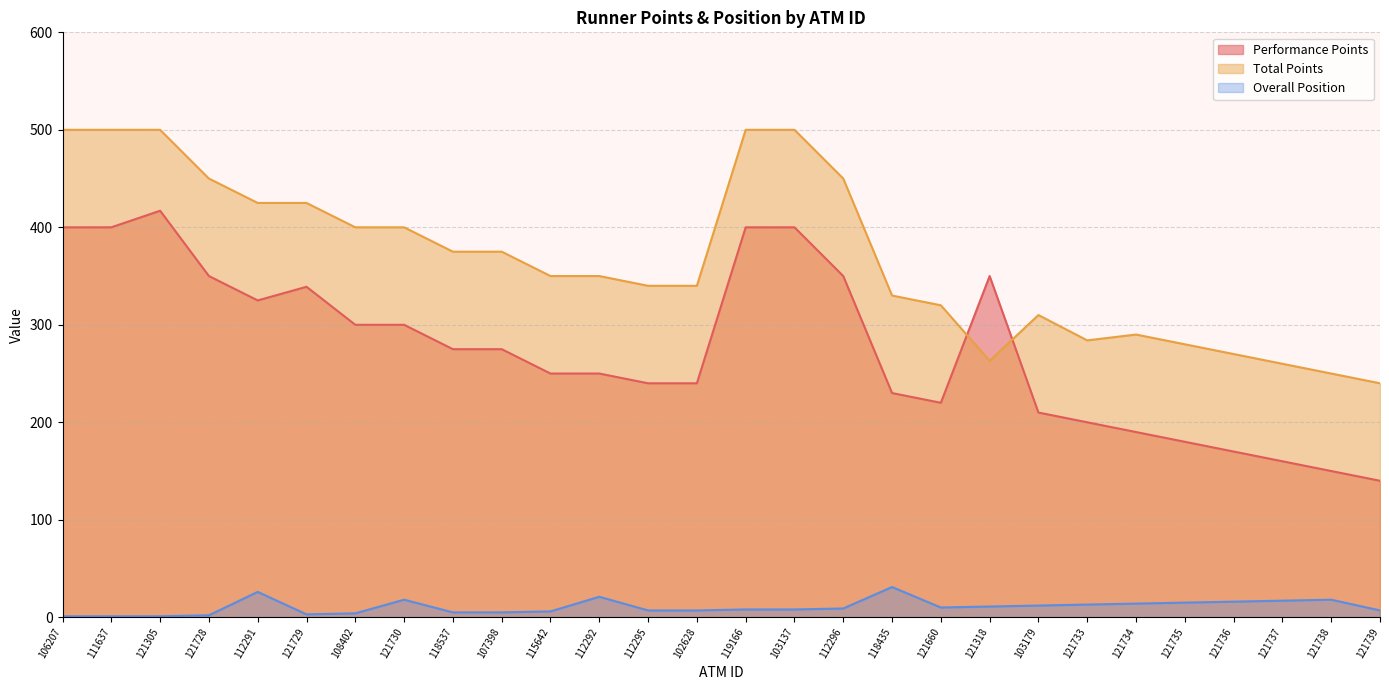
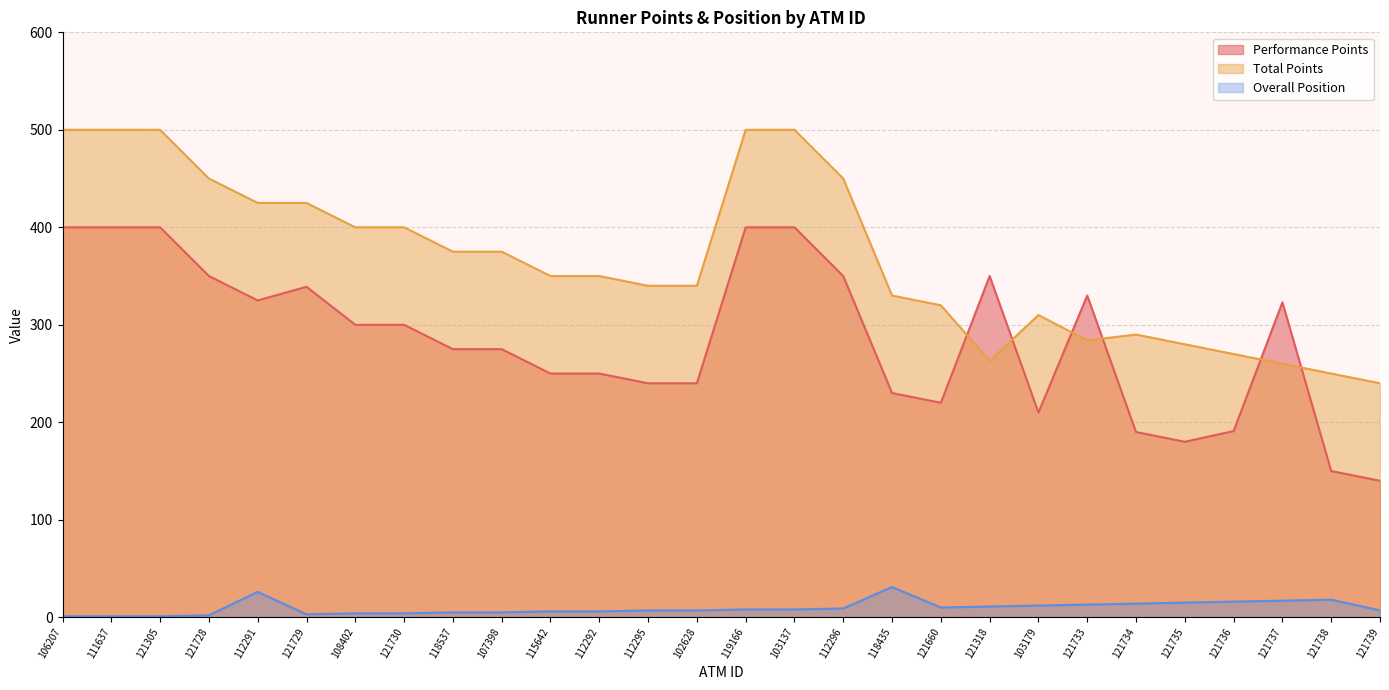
Performance Points, 121305: 420 -> 400
Overall Position, 121730: 20 -> 0
Overall Position, 112292: 20 -> 10
Performance Points, 121733: 200 -> 330
Performance Points, 121736: 170 -> 190
Performance Points, 121737: 160 -> 320
